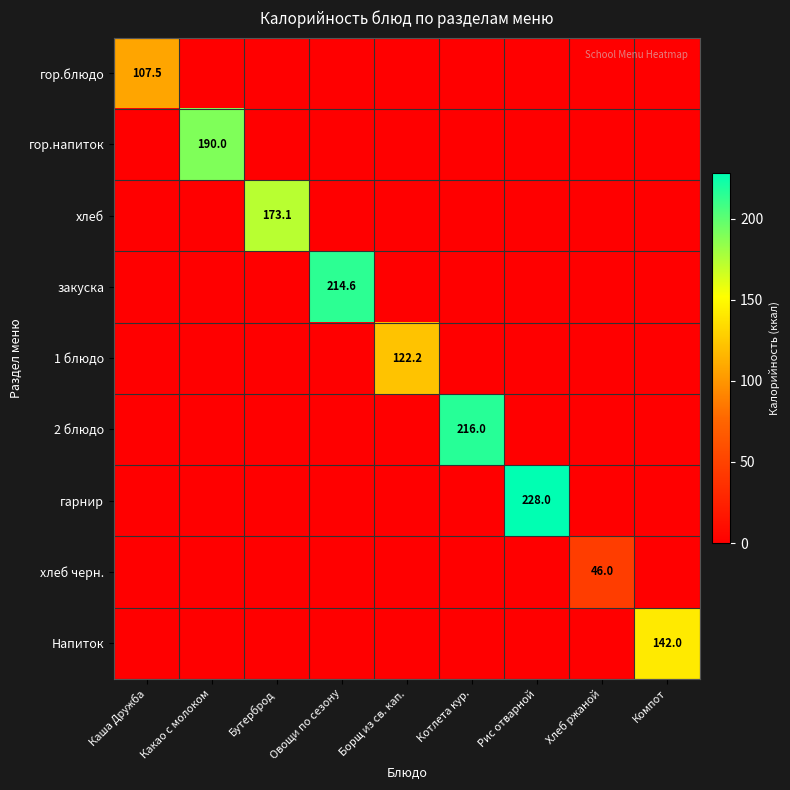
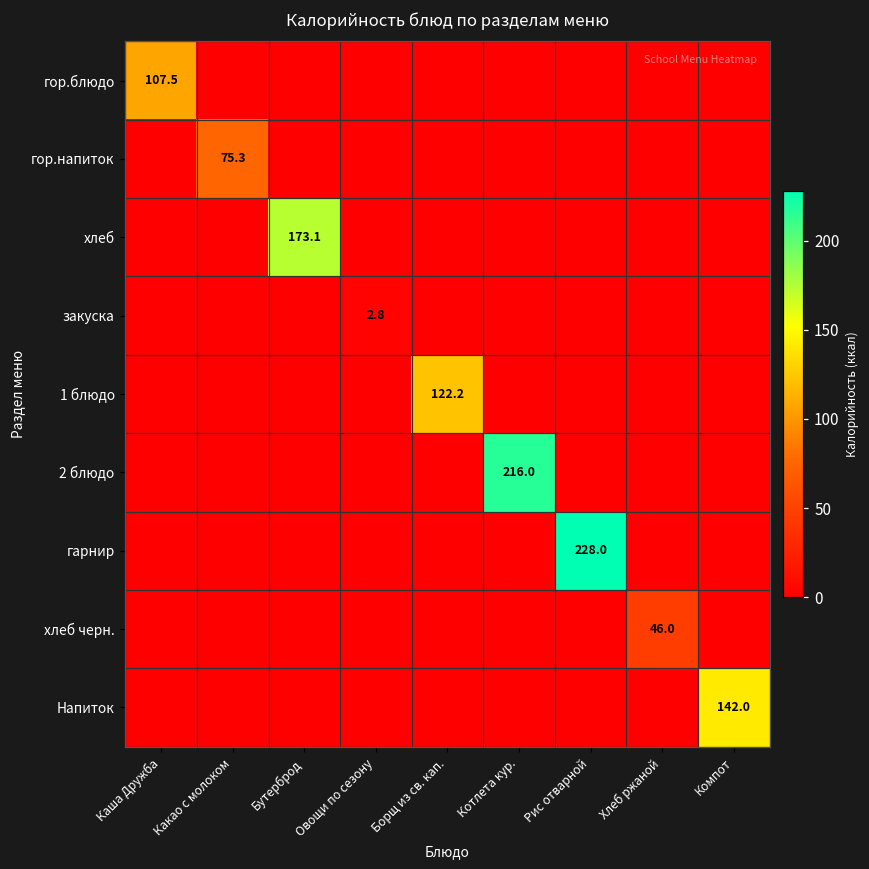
гор.напиток, Какао с молоком: 190.0 -> 75.3
закуска, Овощи по сезону: 214.6 -> 2.8
